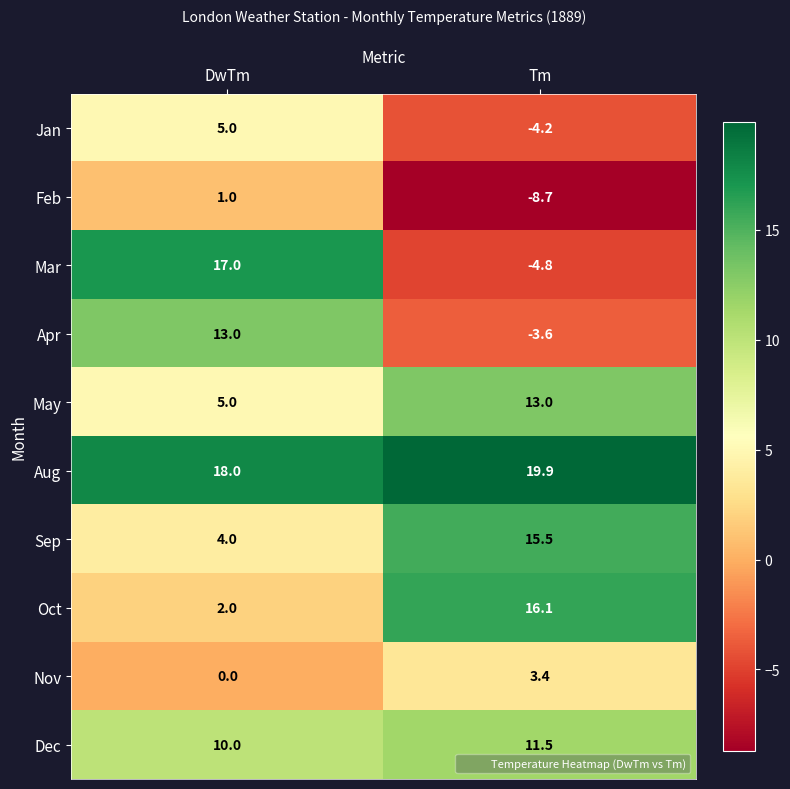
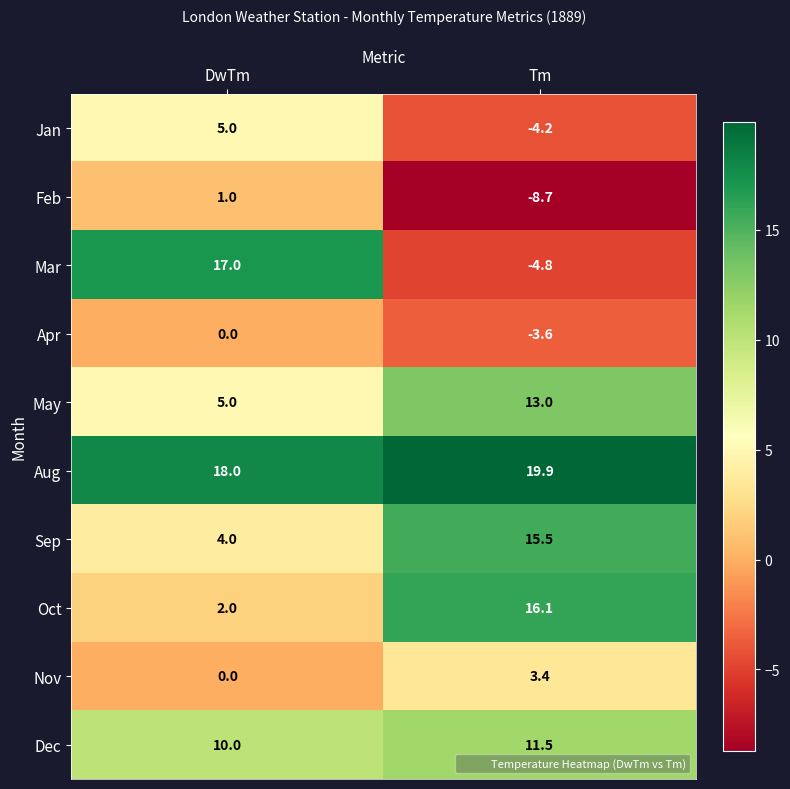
Apr, DwTm: 13.0 -> 0.0
